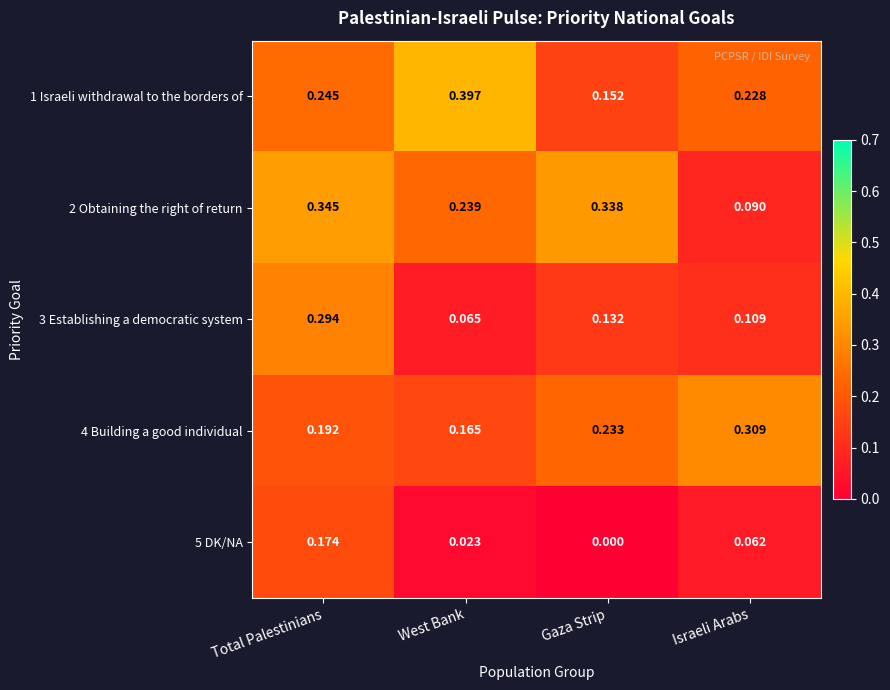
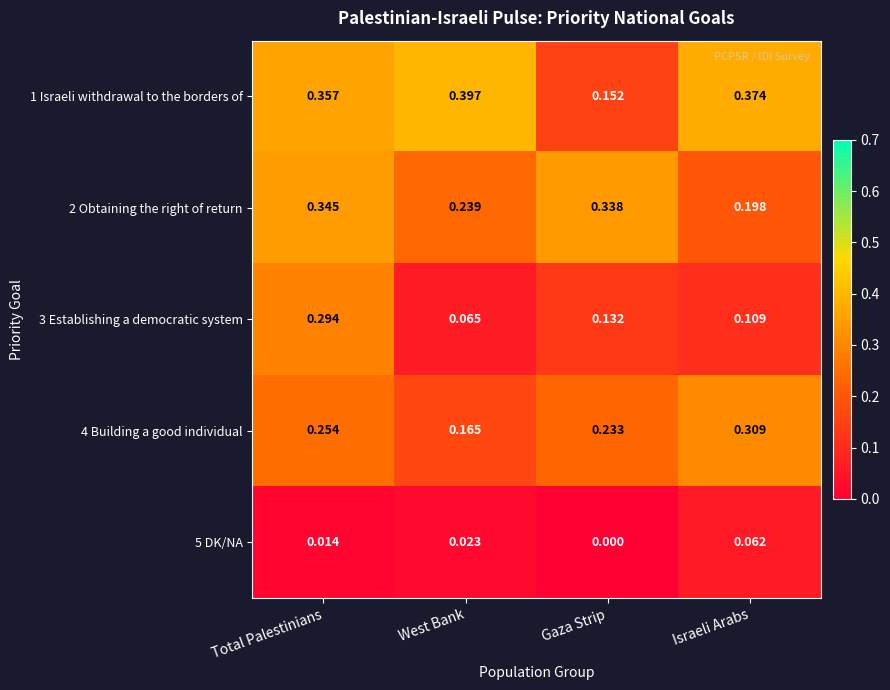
1 Israeli withdrawal to the borders of, Total Palestinians: 0.245 -> 0.357
1 Israeli withdrawal to the borders of, Israeli Arabs: 0.228 -> 0.374
2 Obtaining the right of return, Israeli Arabs: 0.090 -> 0.198
4 Building a good individual, Total Palestinians: 0.192 -> 0.254
5 DK/NA, Total Palestinians: 0.174 -> 0.014
